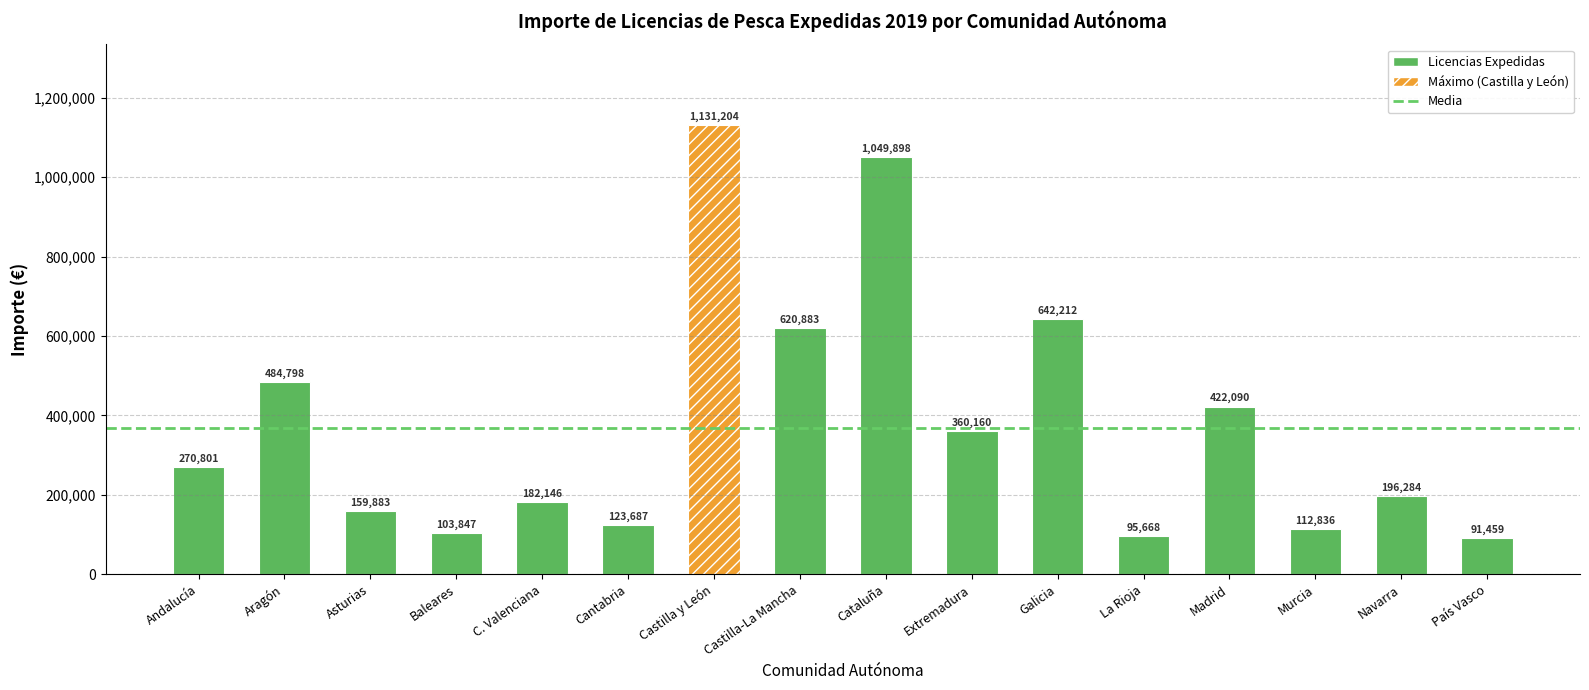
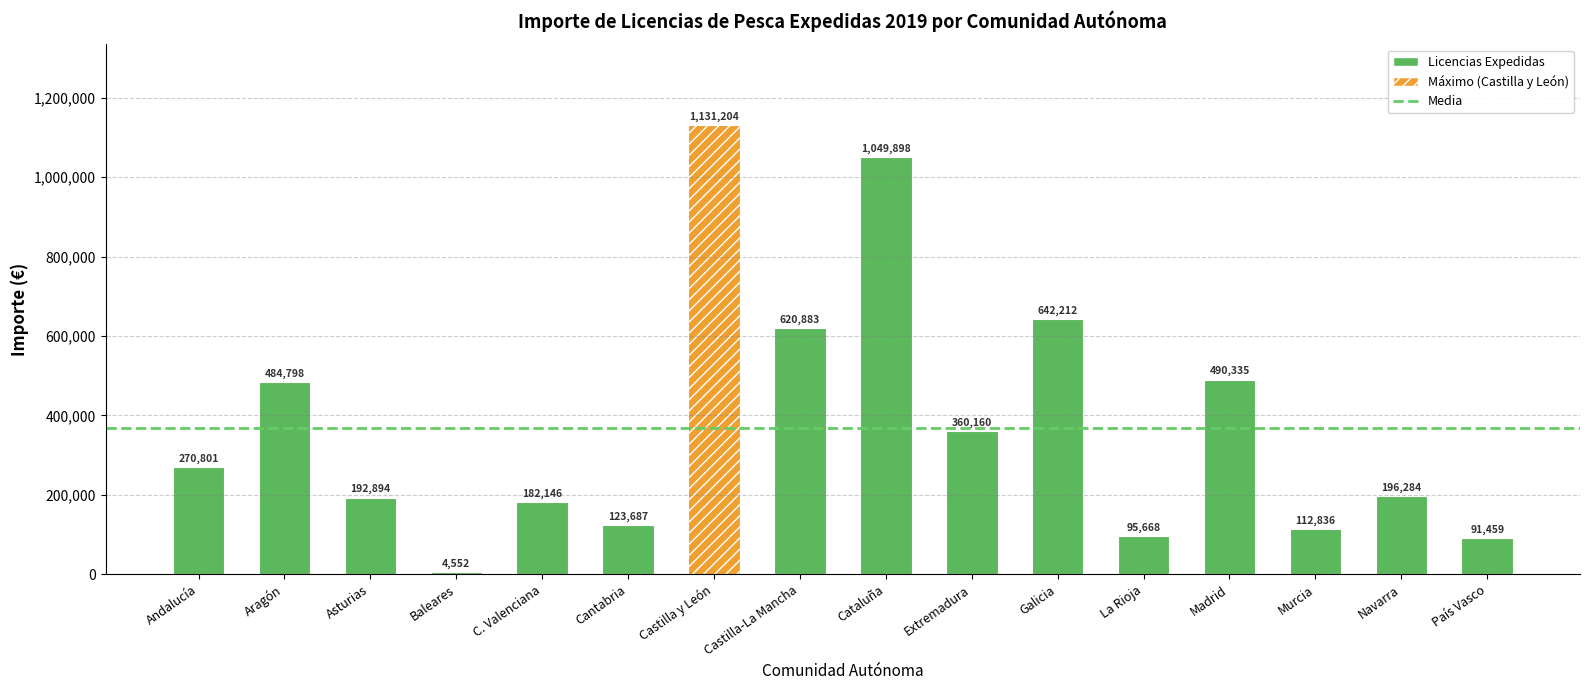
Asturias: 159,883 -> 192,894
Baleares: 103,847 -> 4,552
Madrid: 422,090 -> 490,335
